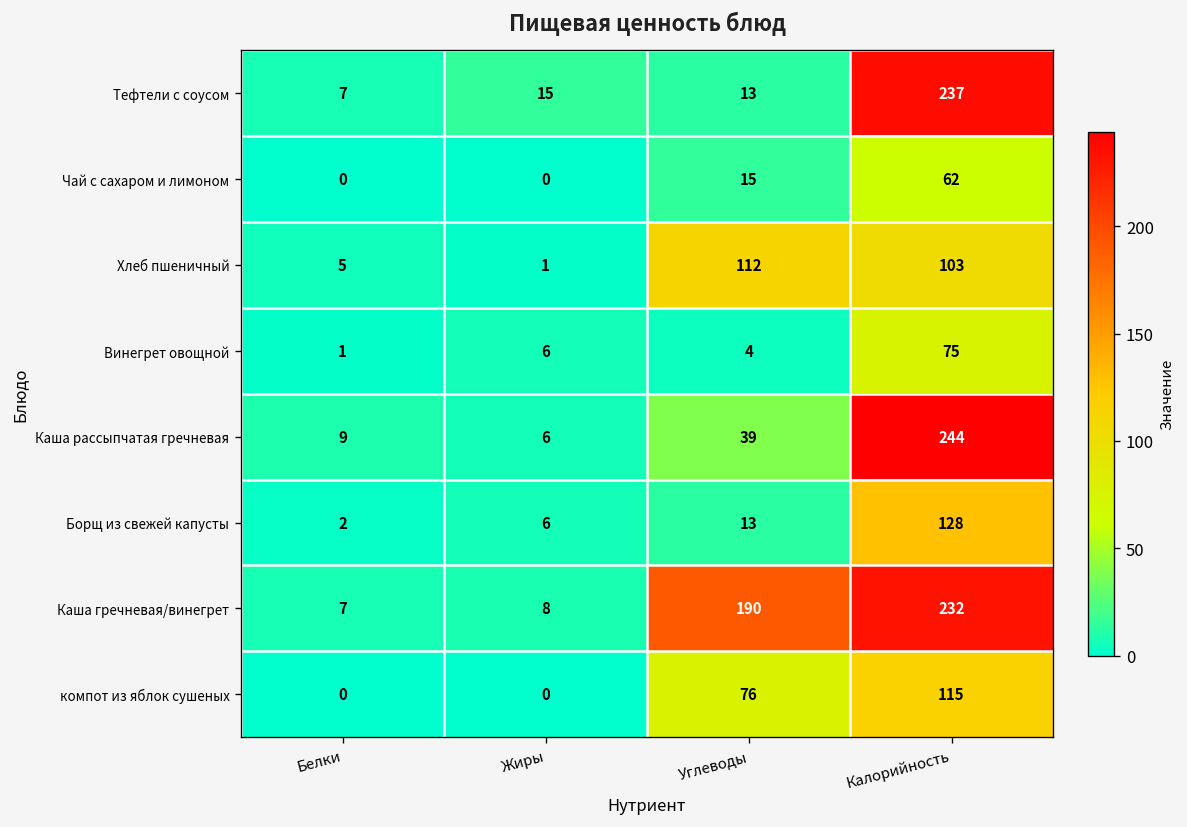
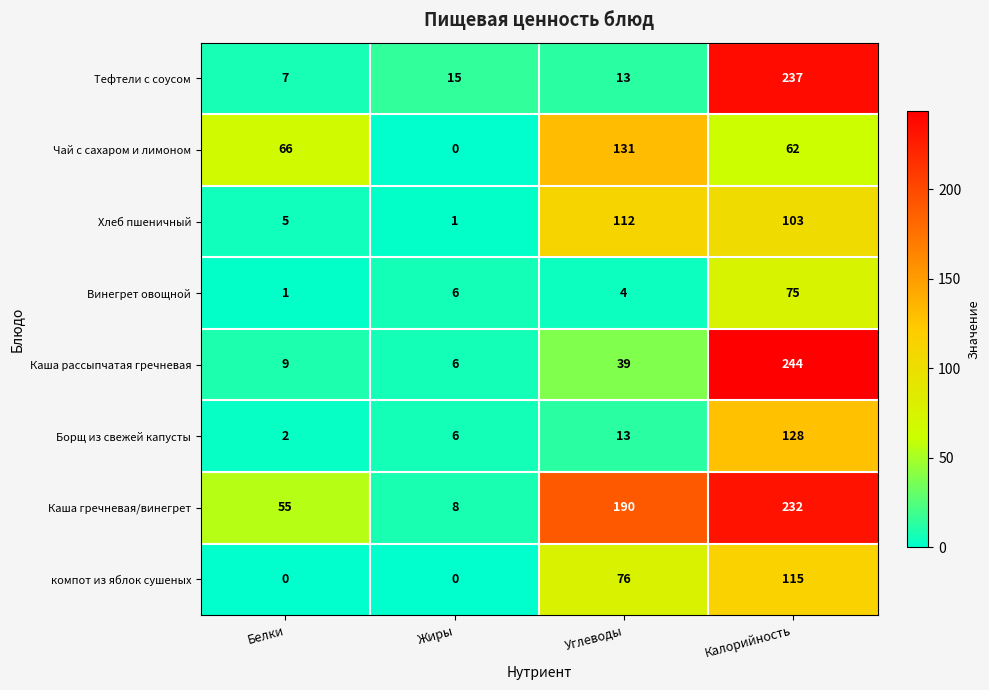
Чай с сахаром и лимоном, Белки: 0 -> 66
Чай с сахаром и лимоном, Углеводы: 15 -> 131
Каша гречневая/винегрет, Белки: 7 -> 55
